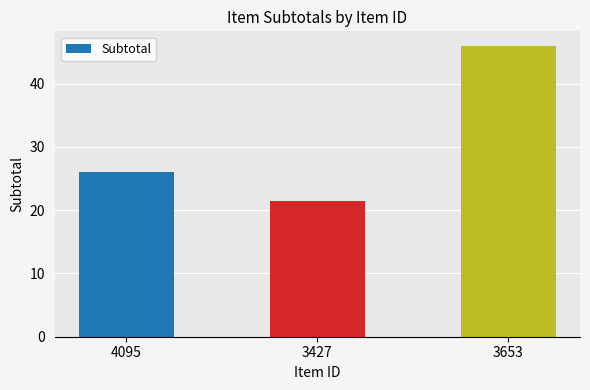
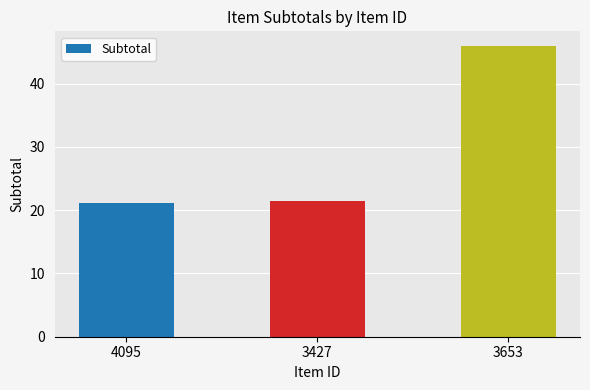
4095: 26 -> 21
